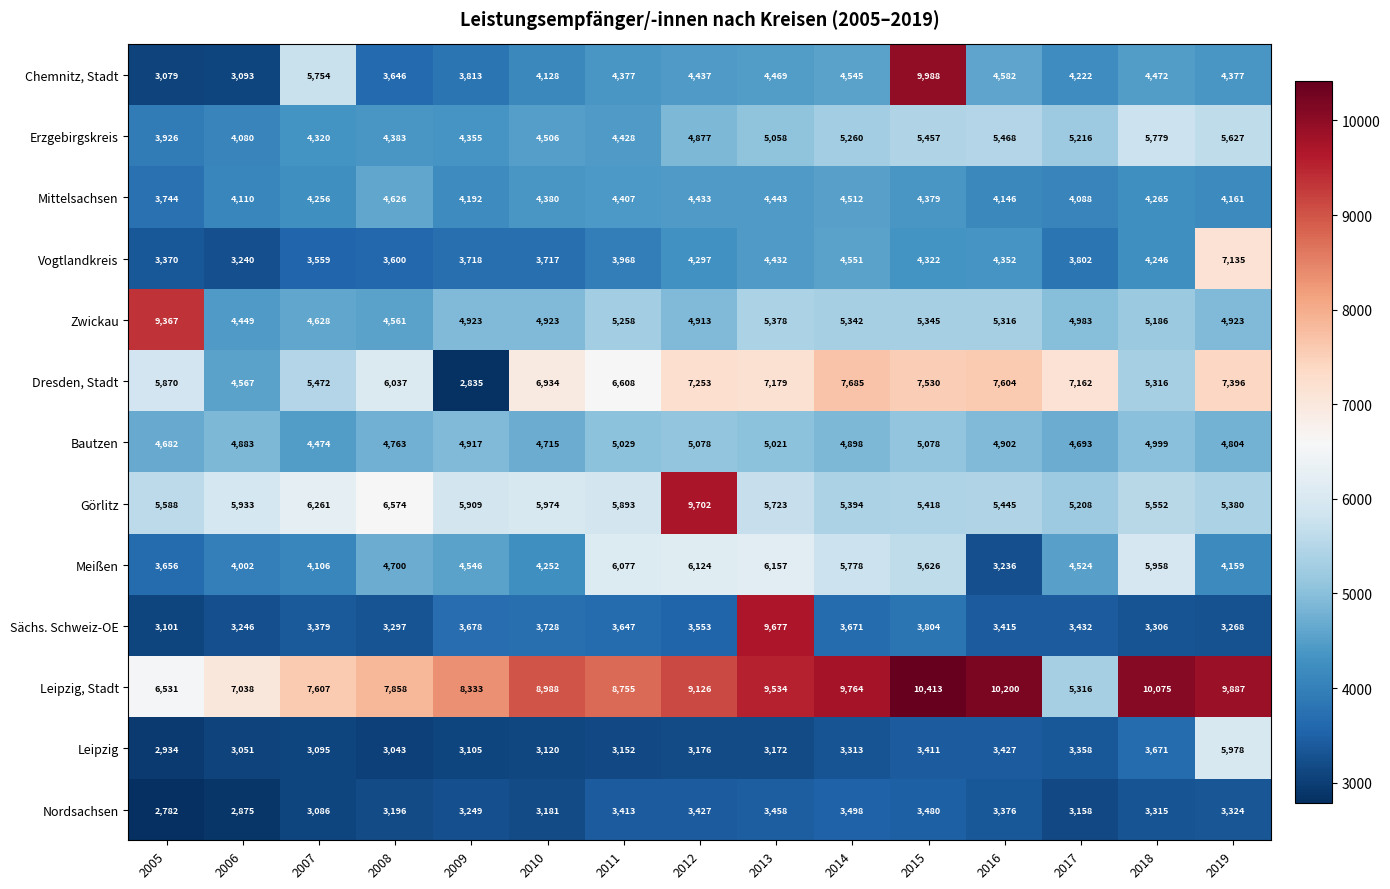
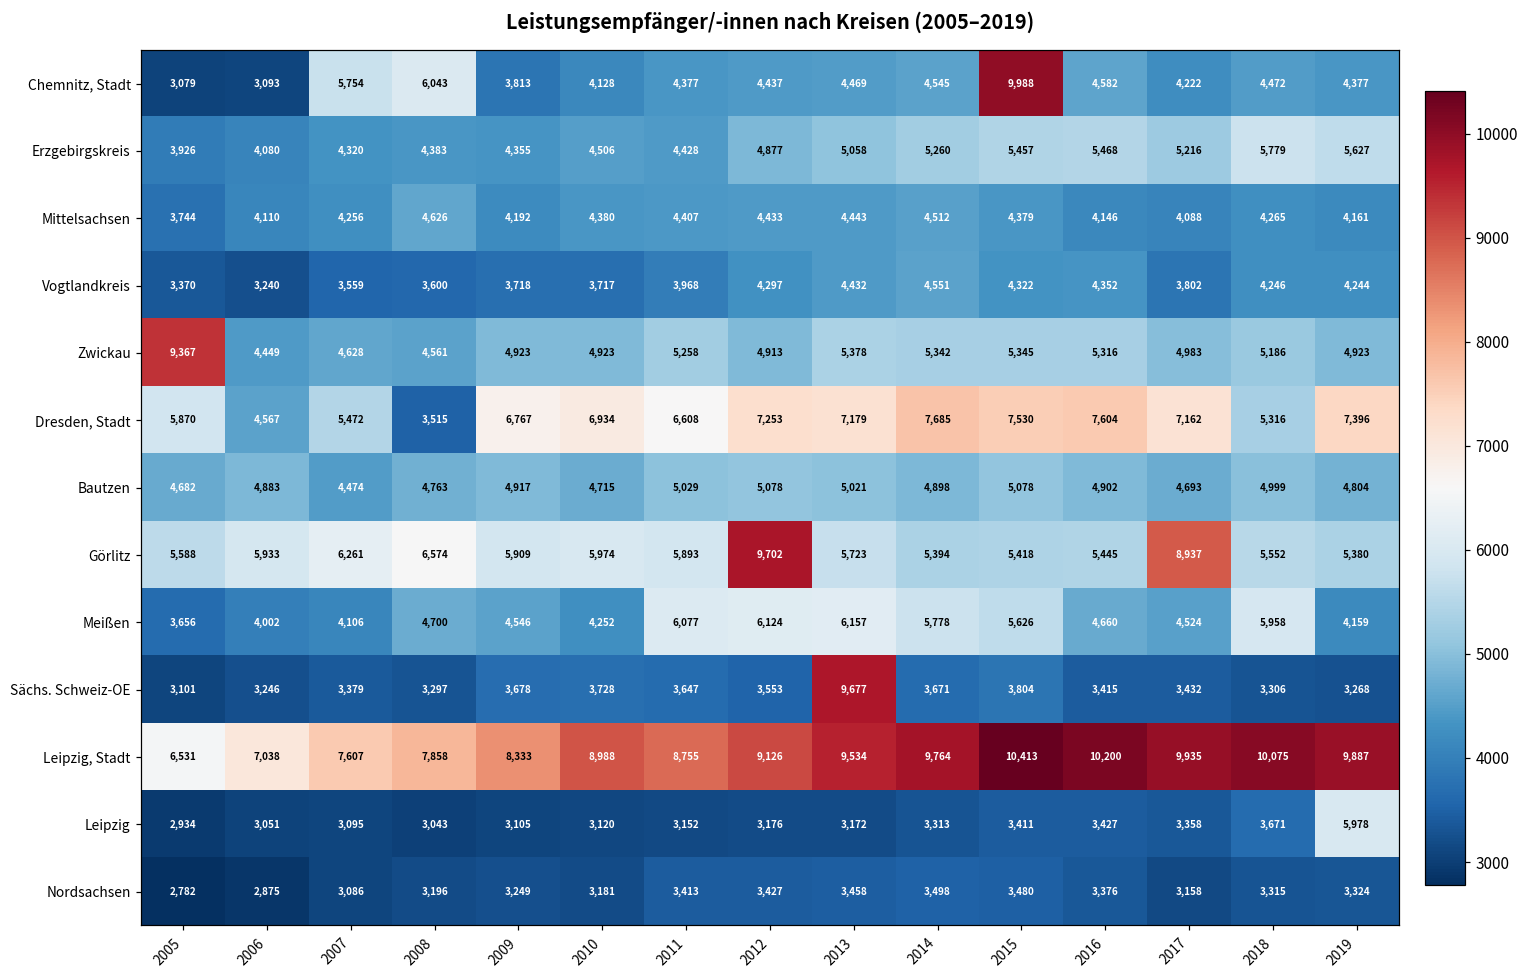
Chemnitz, Stadt, 2008: 3,646 -> 6,043
Vogtlandkreis, 2019: 7,135 -> 4,244
Dresden, Stadt, 2008: 6,037 -> 3,515
Dresden, Stadt, 2009: 2,835 -> 6,767
Görlitz, 2017: 5,208 -> 8,937
Meißen, 2016: 3,236 -> 4,660
Leipzig, Stadt, 2017: 5,316 -> 9,935
